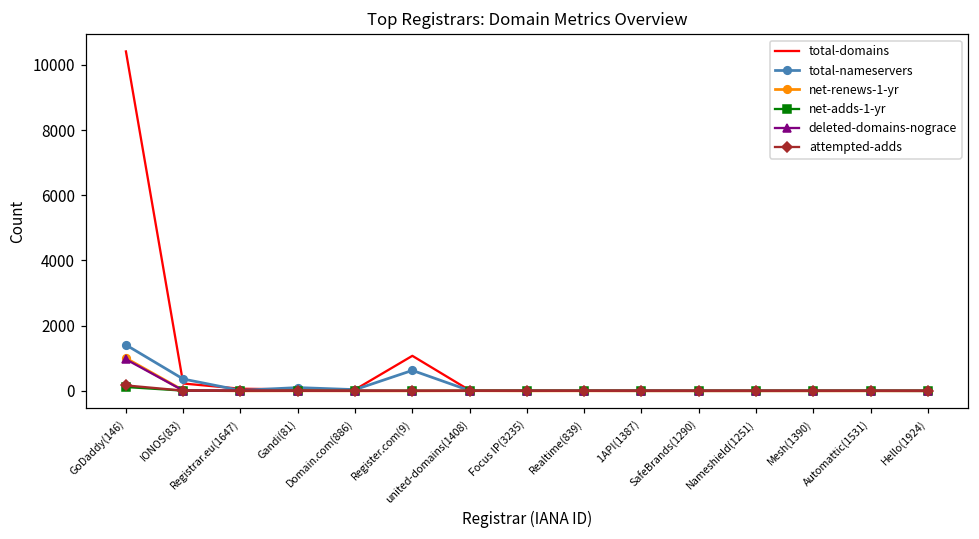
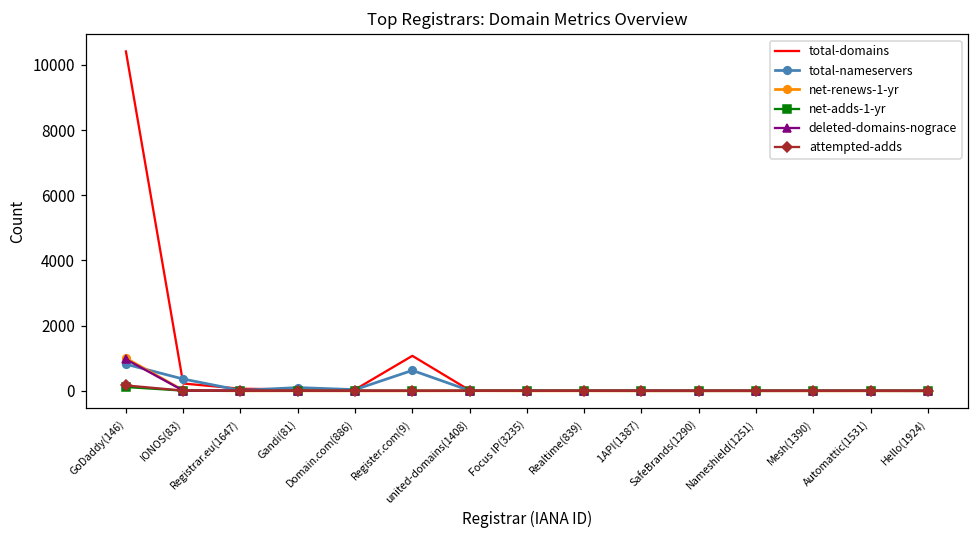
total-nameservers, GoDaddy(146): 1400 -> 800
